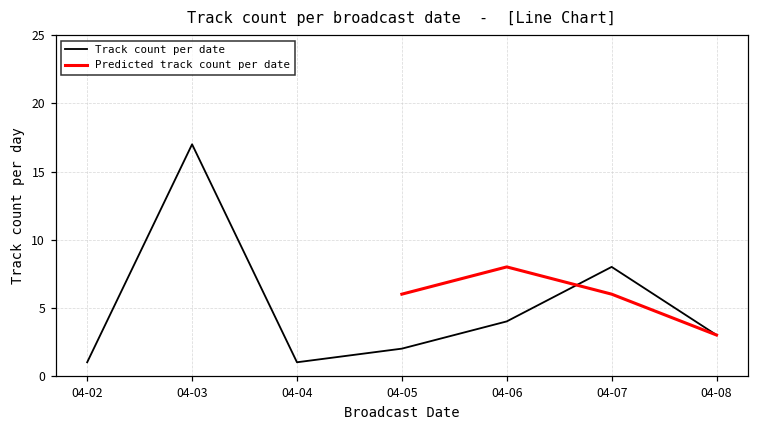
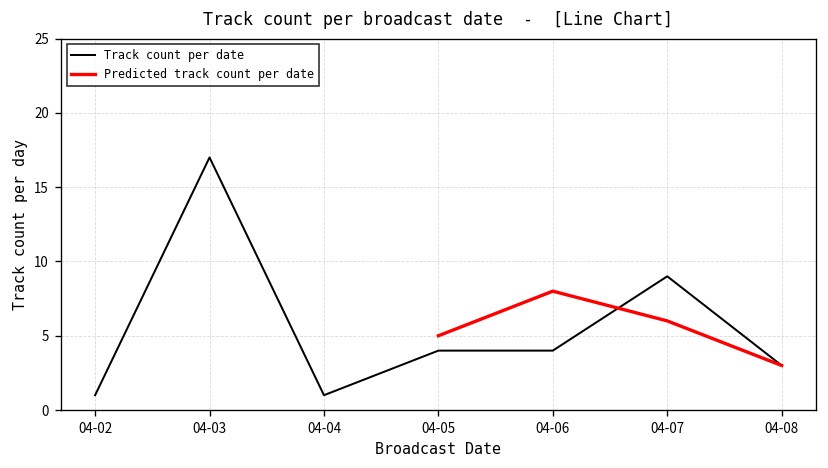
Track count per date, 04-05: 2 -> 4
Predicted track count per date, 04-05: 6 -> 5
Track count per date, 04-07: 8 -> 9
